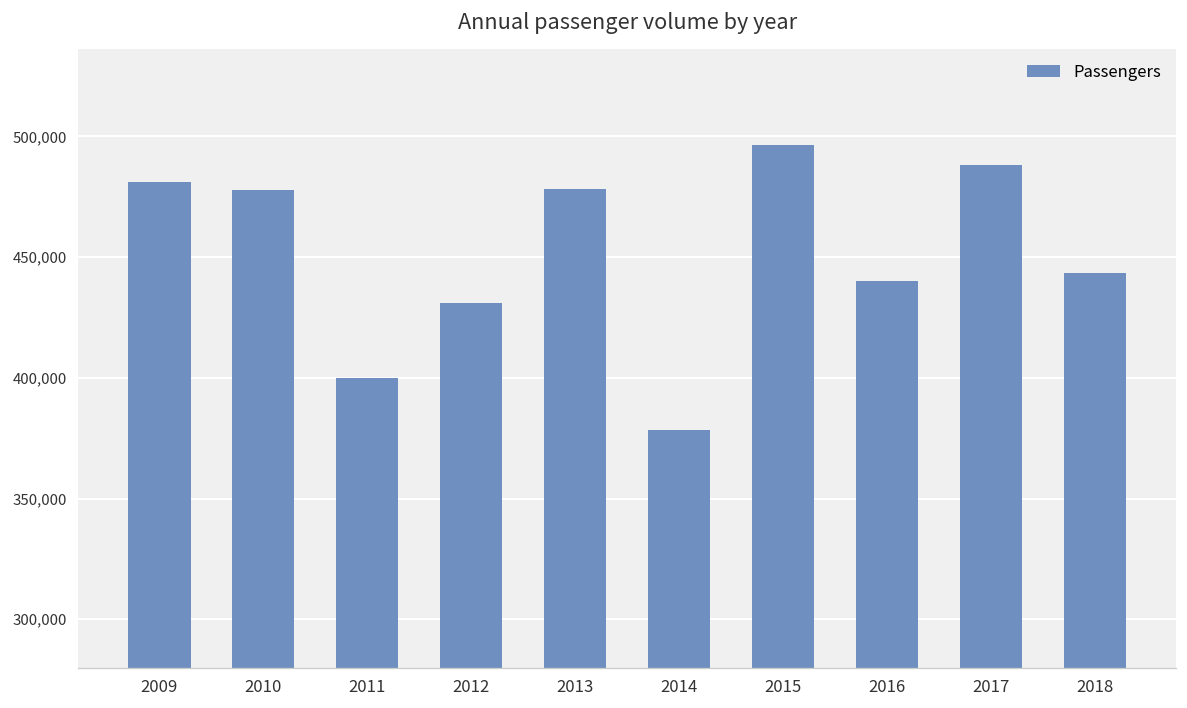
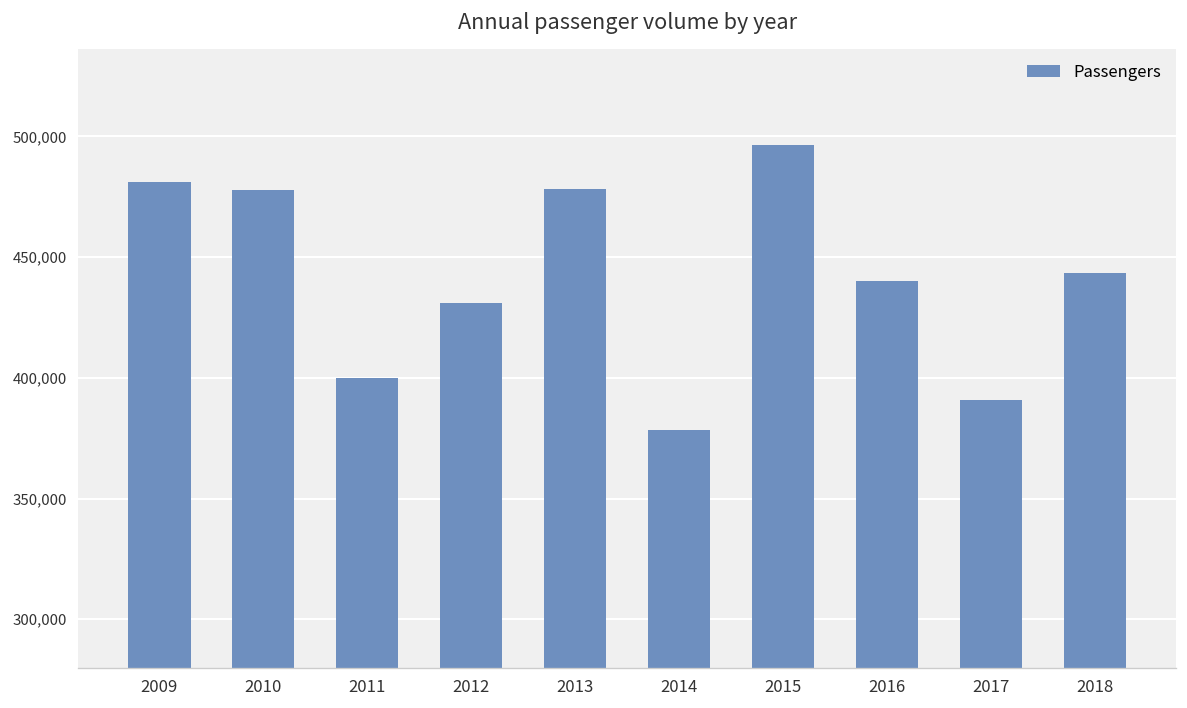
2017: 488,000 -> 391,000
